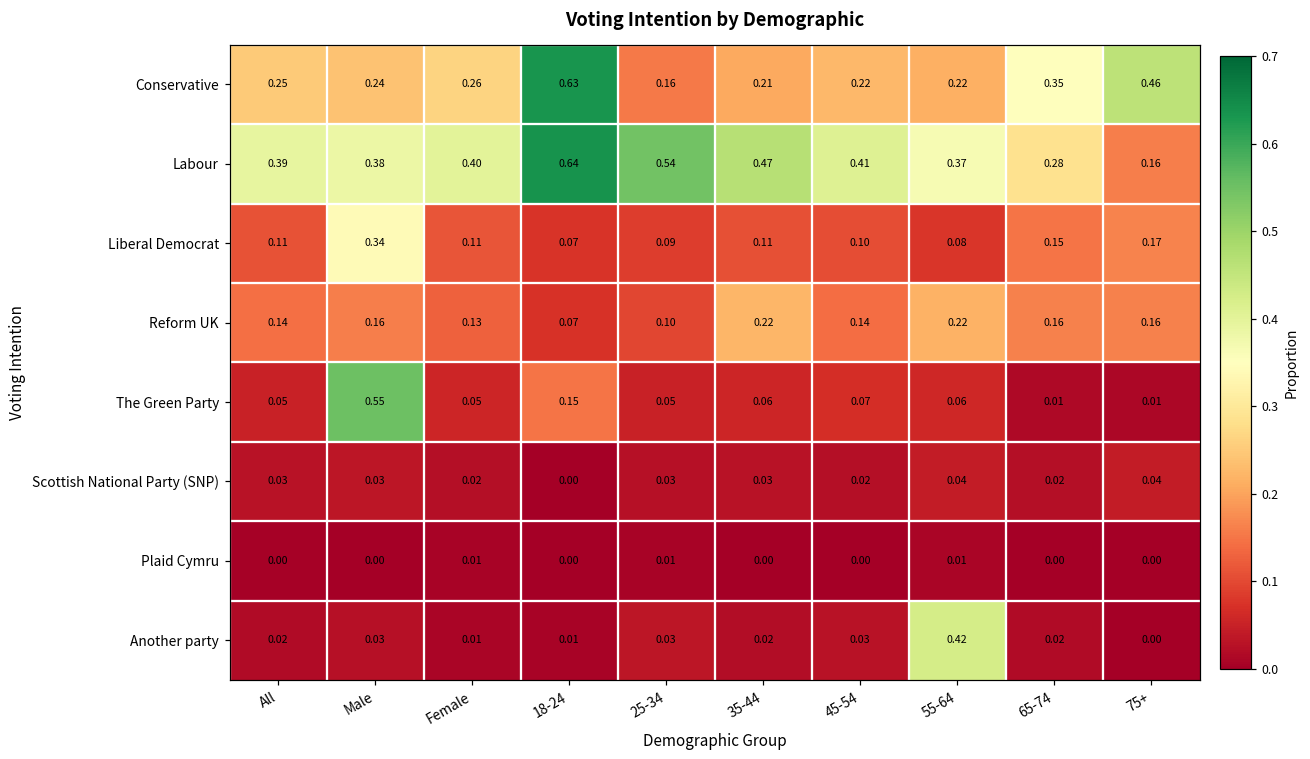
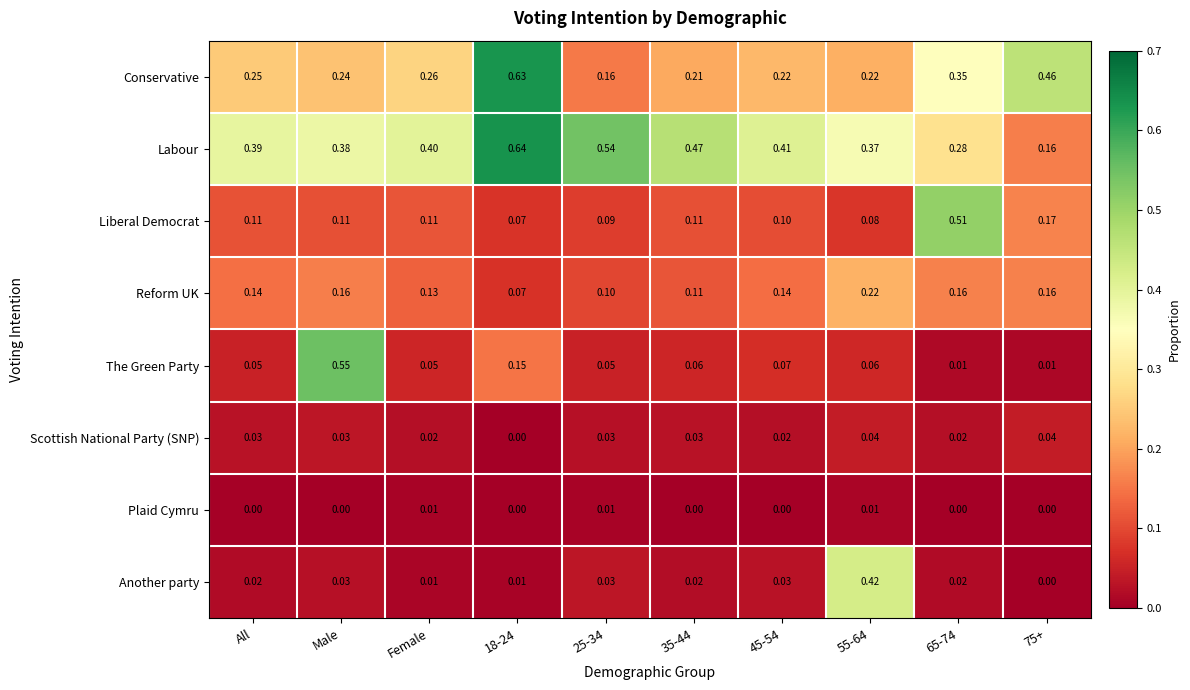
Liberal Democrat, Male: 0.34 -> 0.11
Liberal Democrat, 65-74: 0.15 -> 0.51
Reform UK, 35-44: 0.22 -> 0.11
